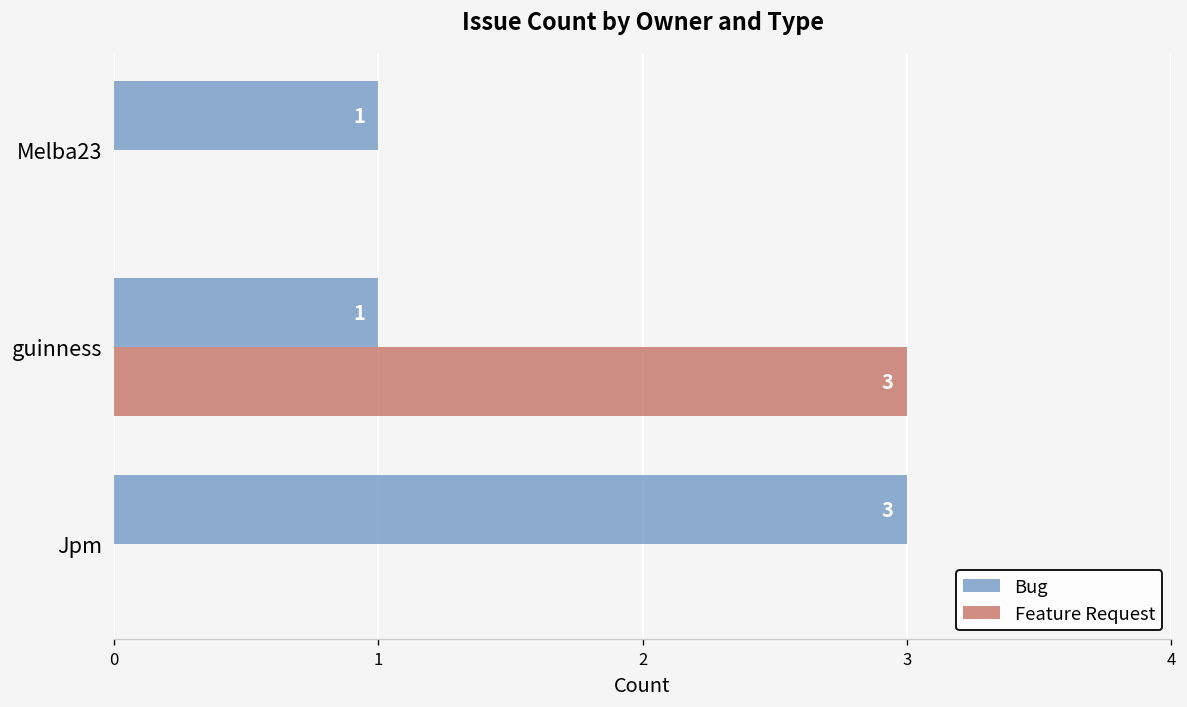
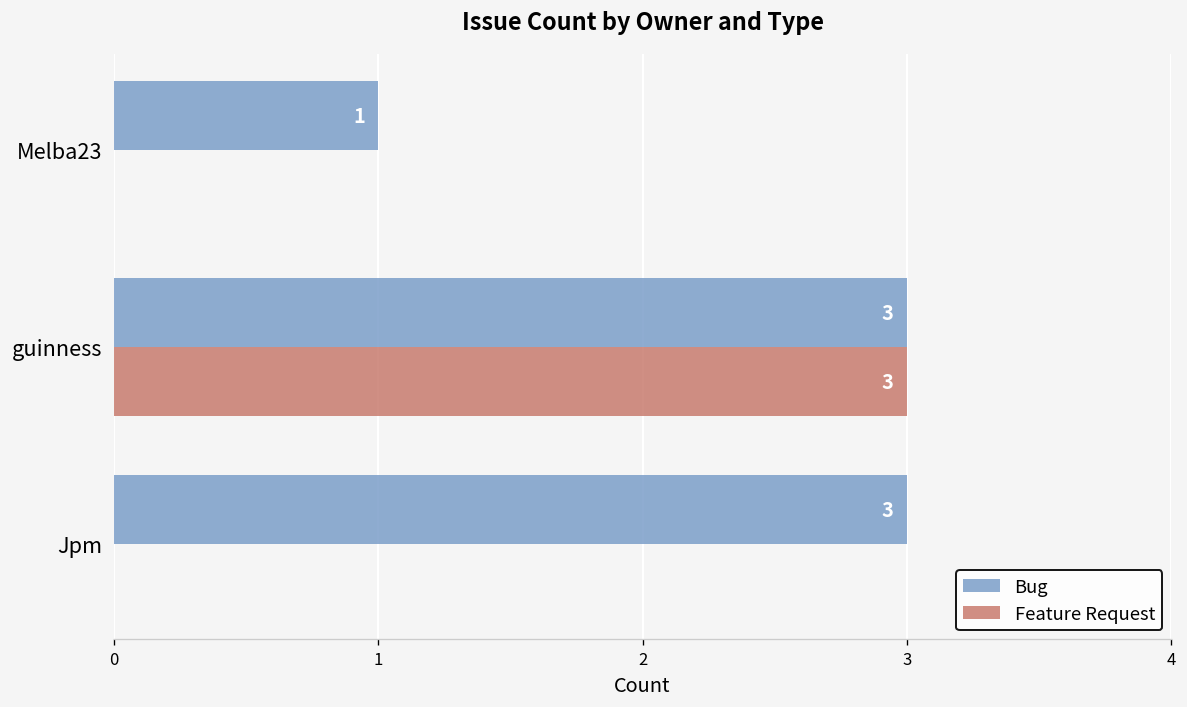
Bug, guinness: 1 -> 3
